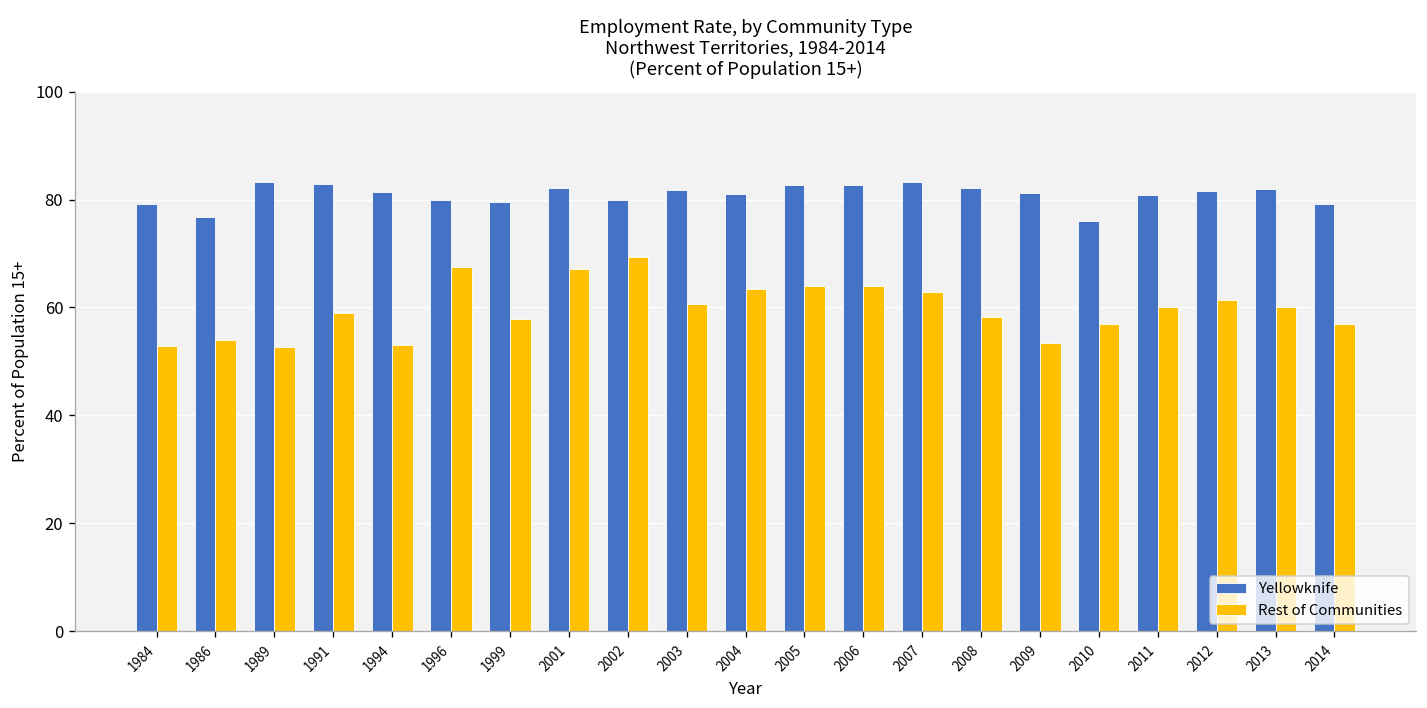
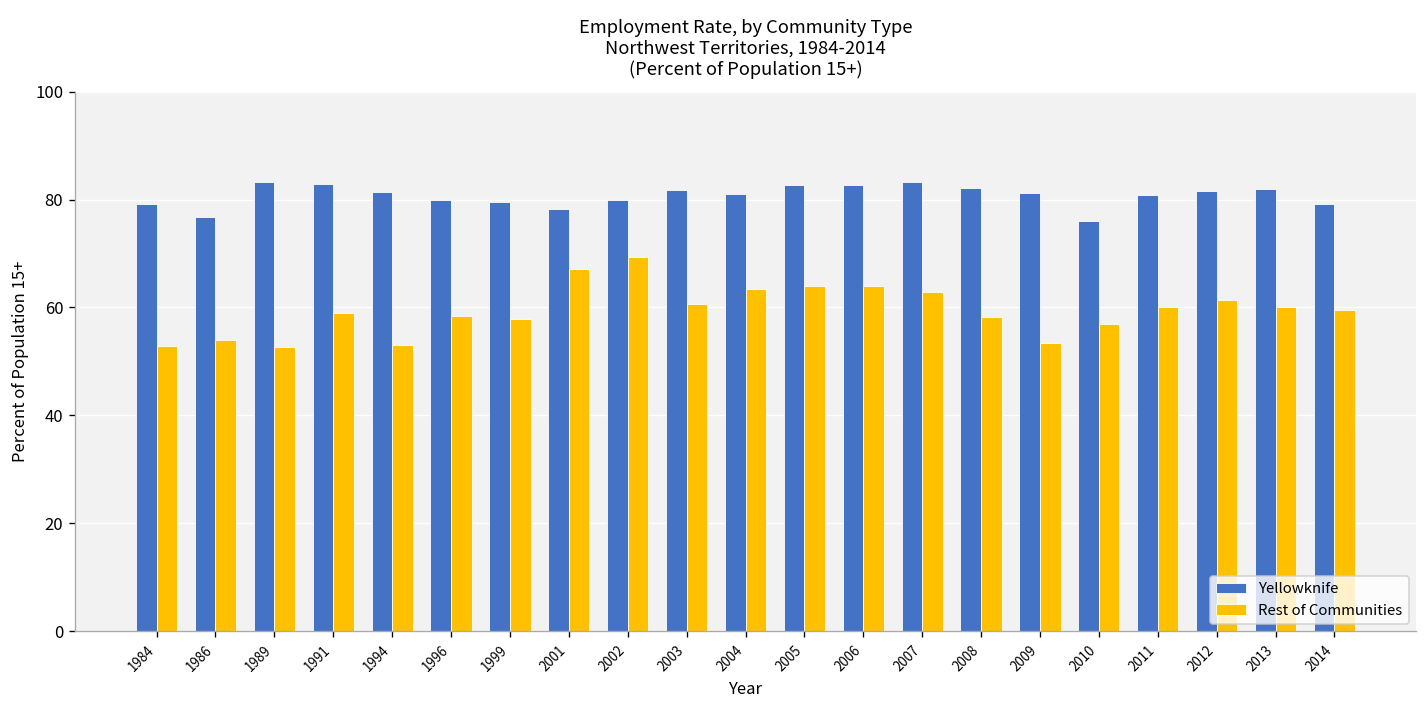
Rest of Communities, 1996: 67 -> 58
Yellowknife, 2001: 82 -> 78
Rest of Communities, 2014: 57 -> 60
